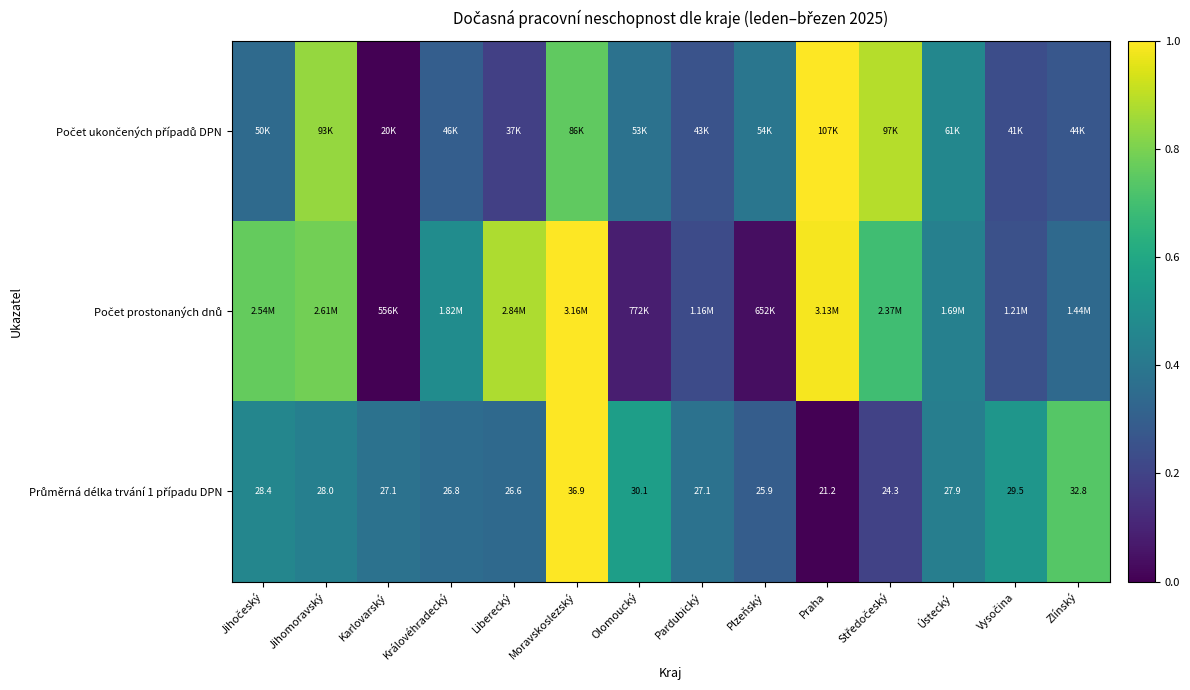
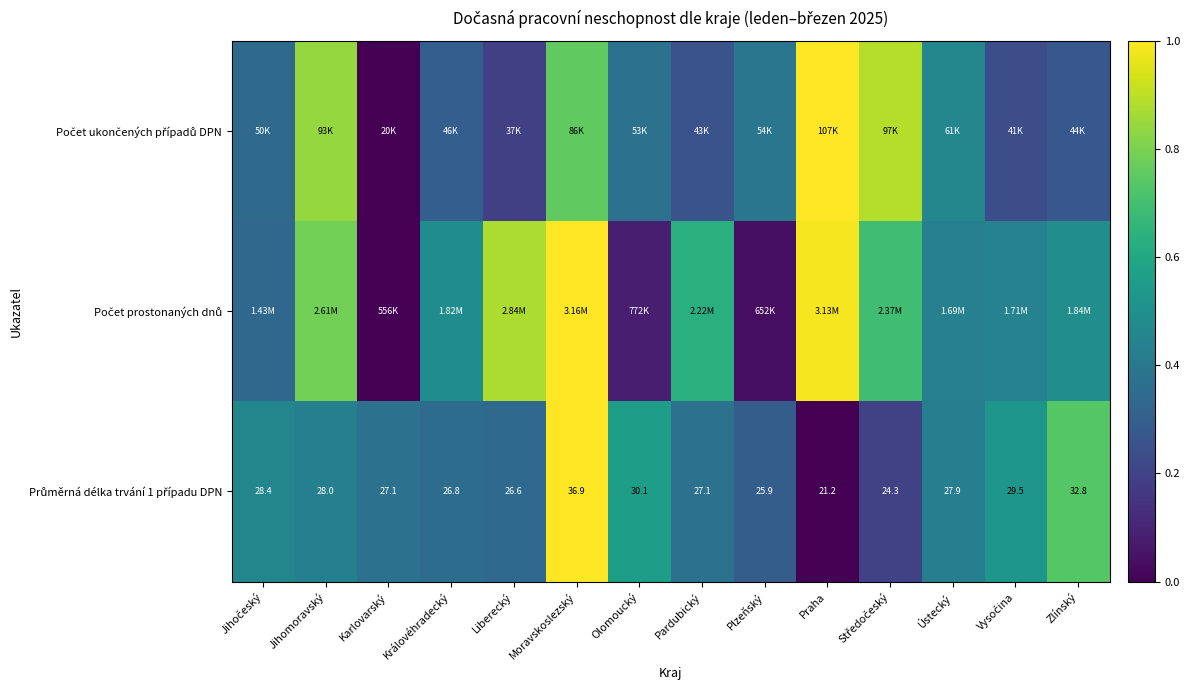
Počet prostonaných dnů, Jihočeský: 2.54M -> 1.43M
Počet prostonaných dnů, Pardubický: 1.16M -> 2.22M
Počet prostonaných dnů, Vysočina: 1.21M -> 1.71M
Počet prostonaných dnů, Zlínský: 1.44M -> 1.84M
